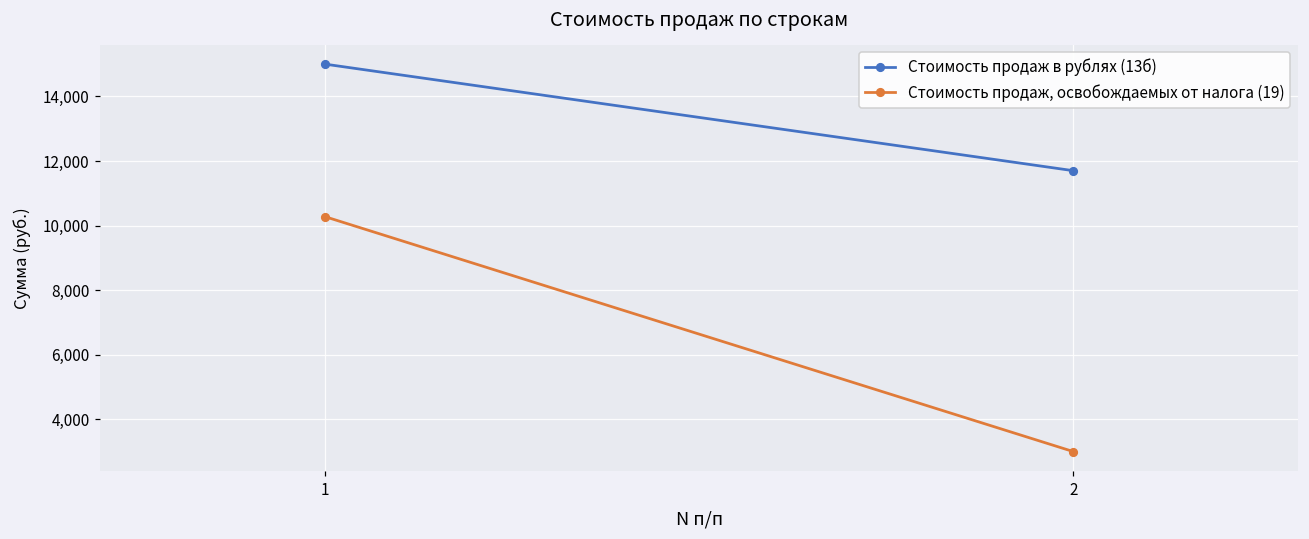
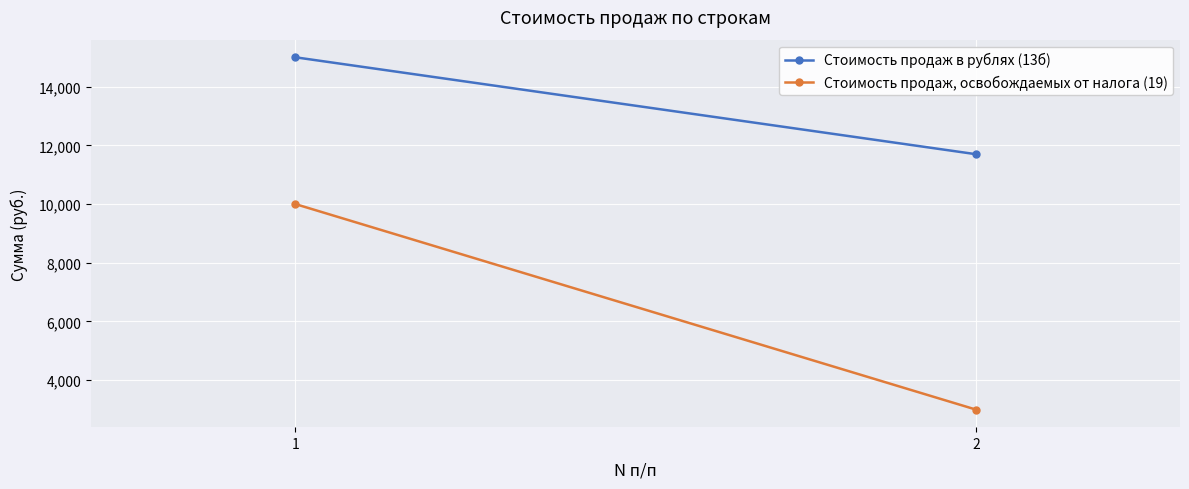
Стоимость продаж, освобождаемых от налога (19), 1: 10,300 -> 10,000
